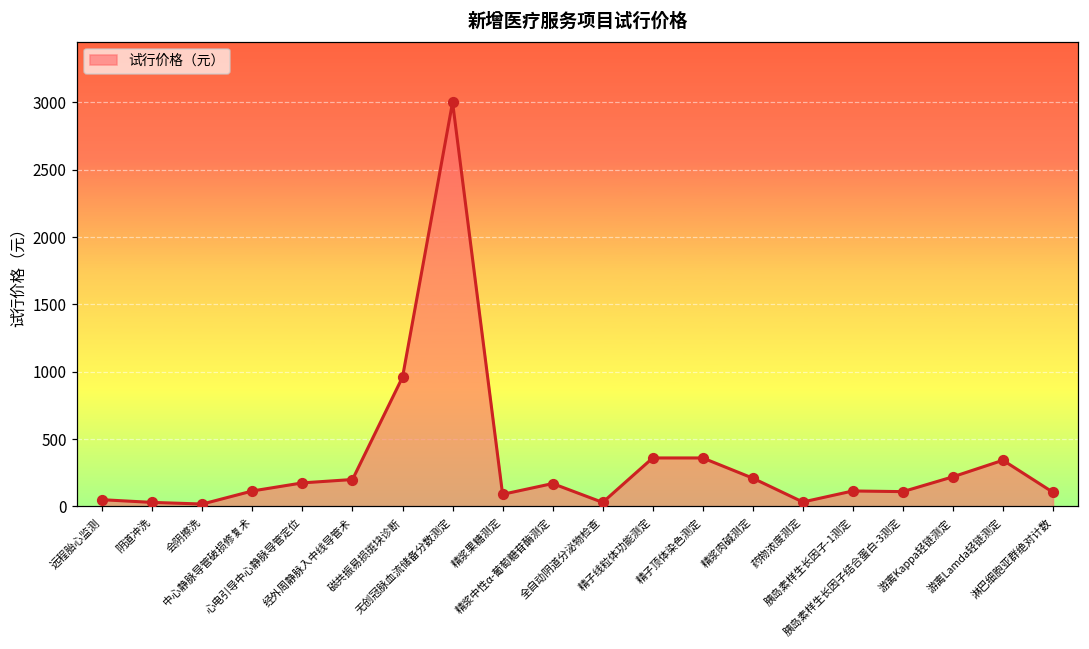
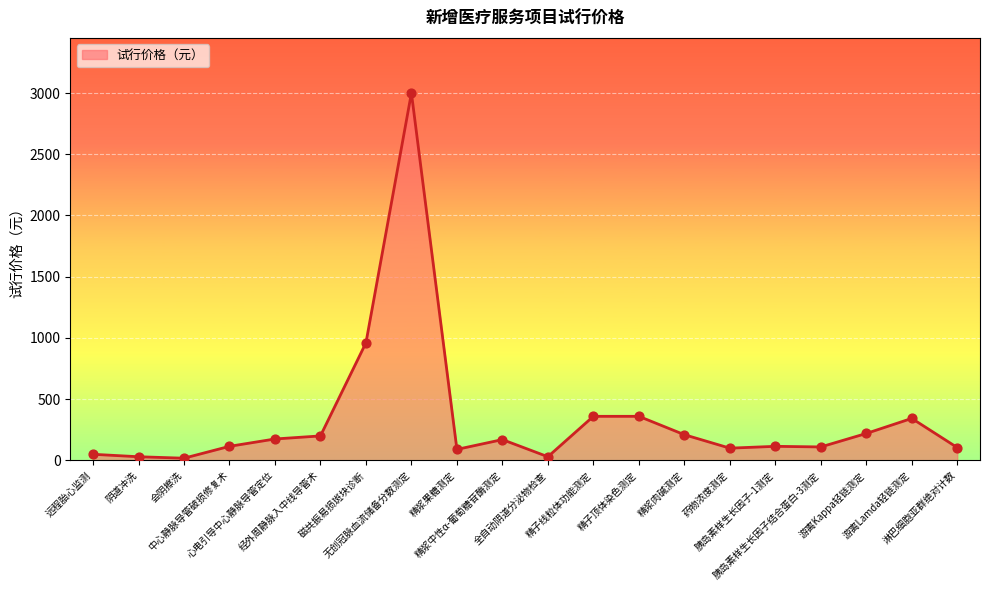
药物浓度测定: 30 -> 100
